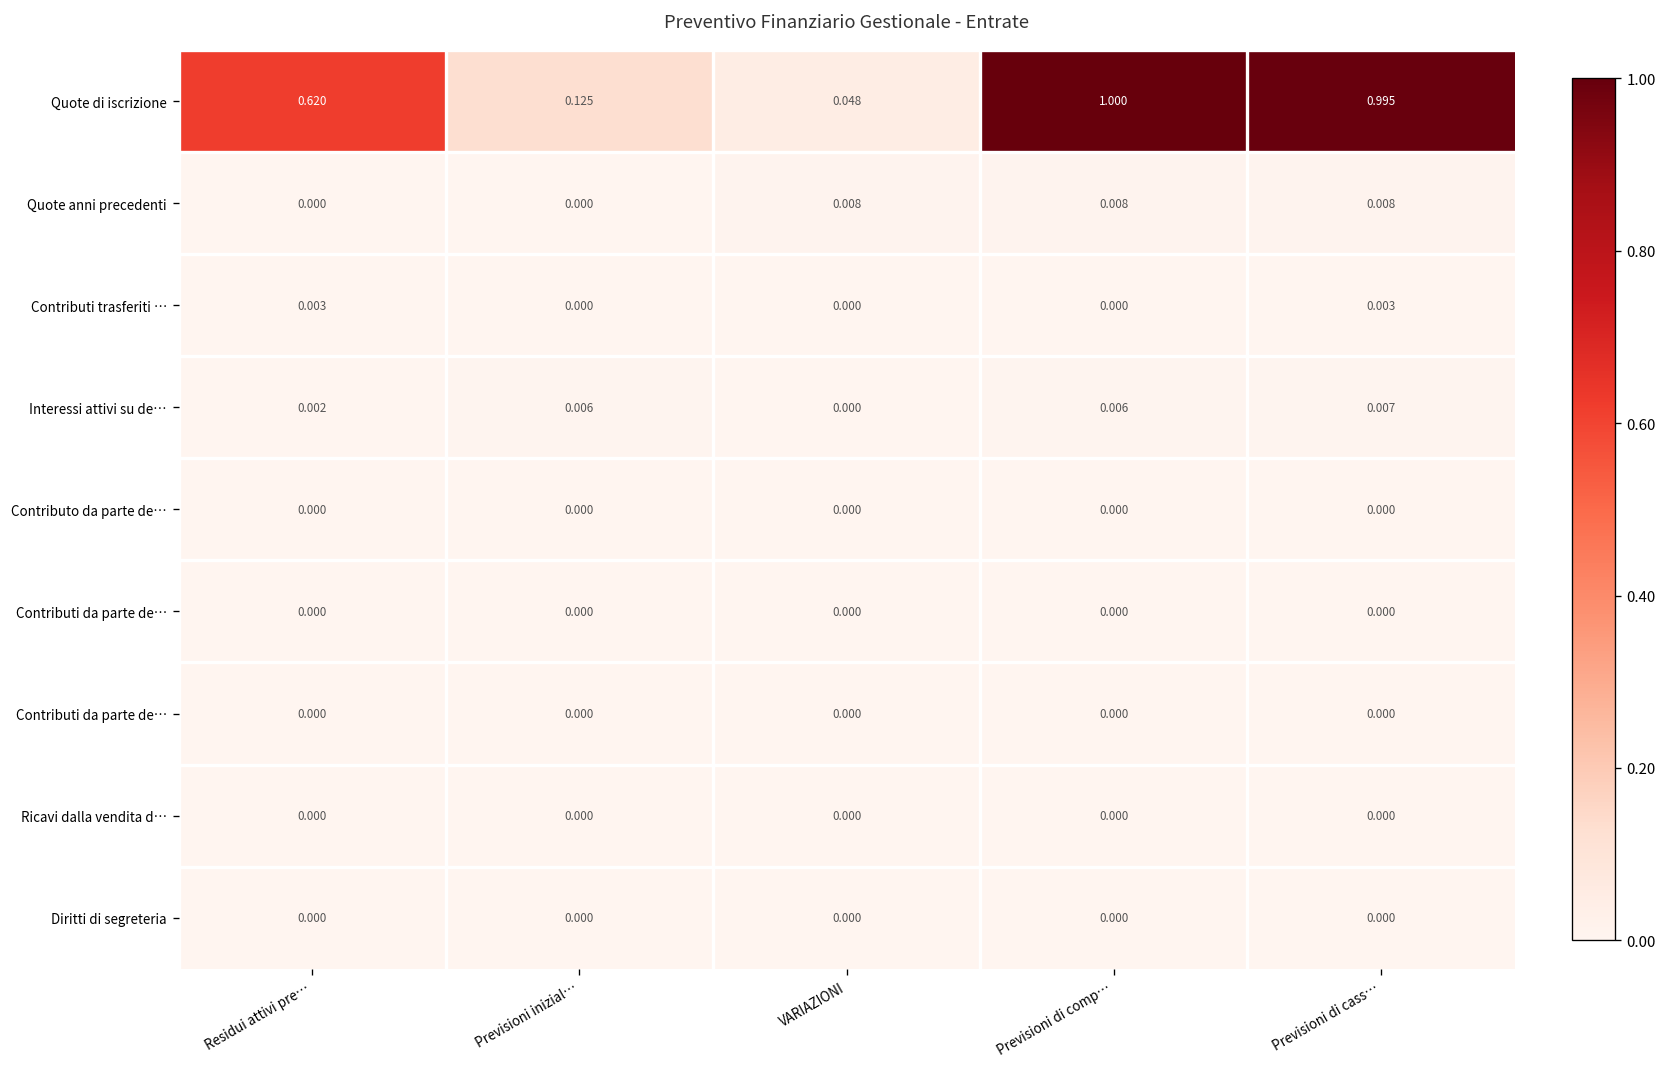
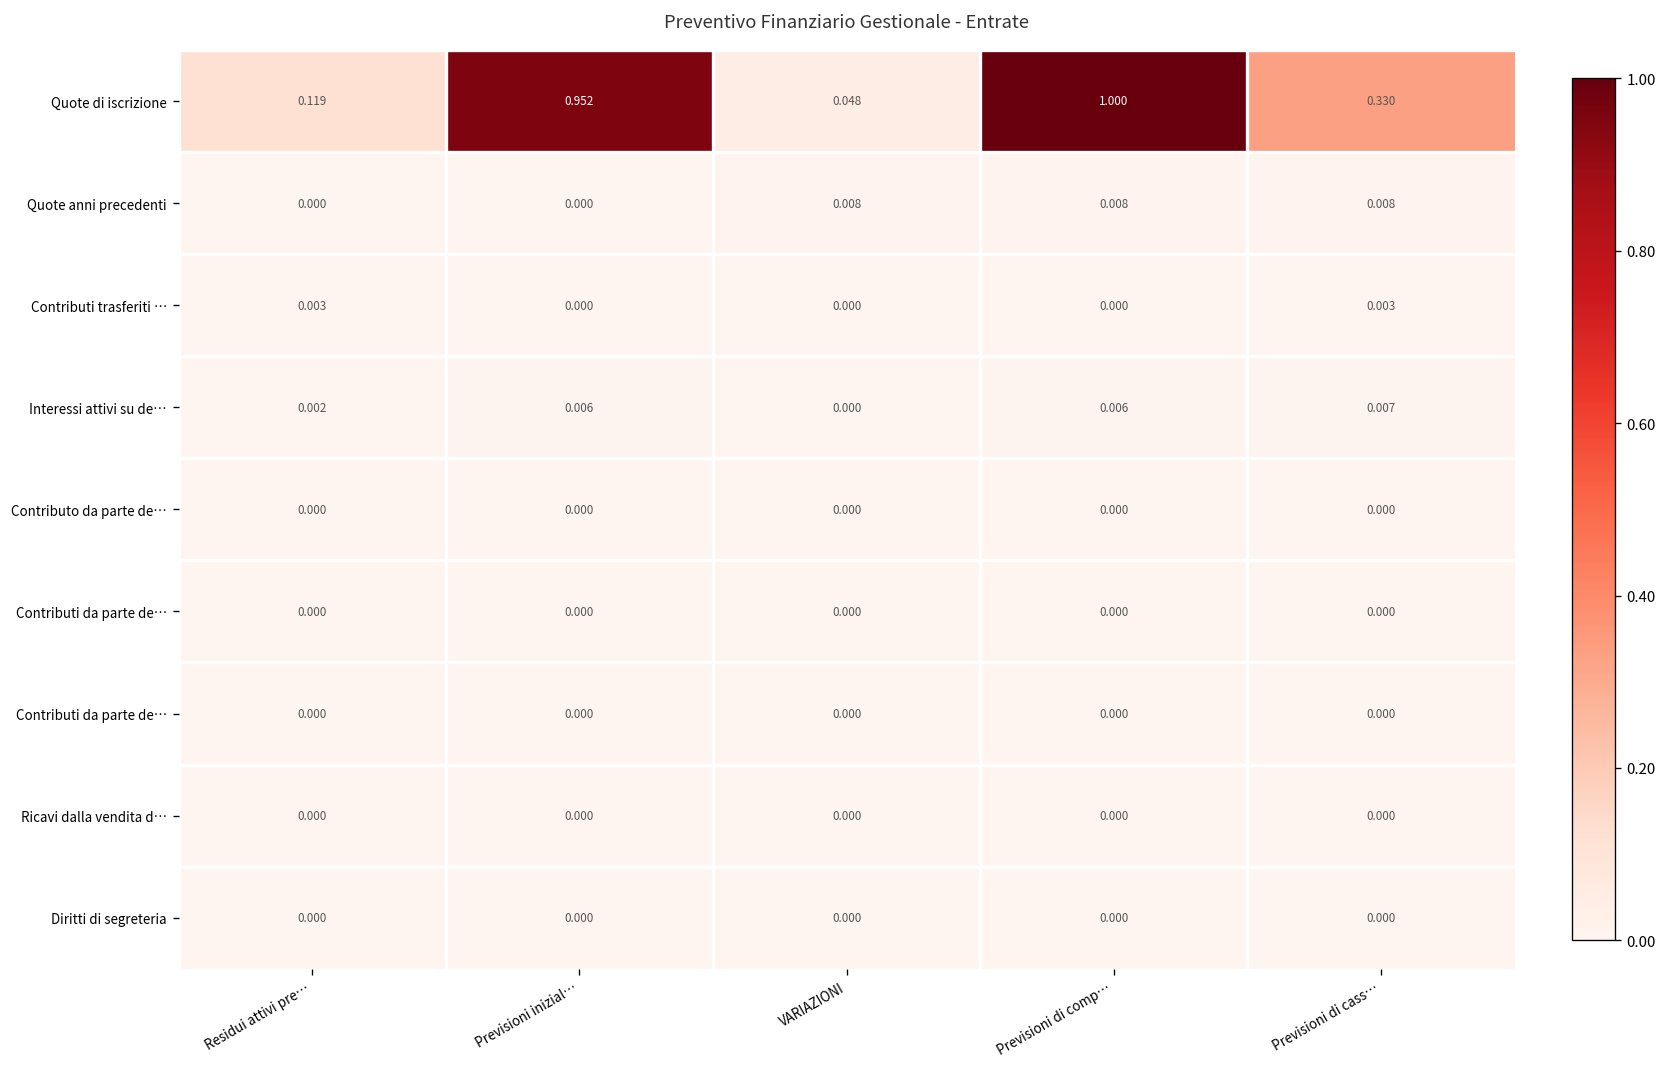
Quote di iscrizione, Residui attivi pre…: 0.620 -> 0.119
Quote di iscrizione, Previsioni inizial…: 0.125 -> 0.952
Quote di iscrizione, Previsioni di cass…: 0.995 -> 0.330
